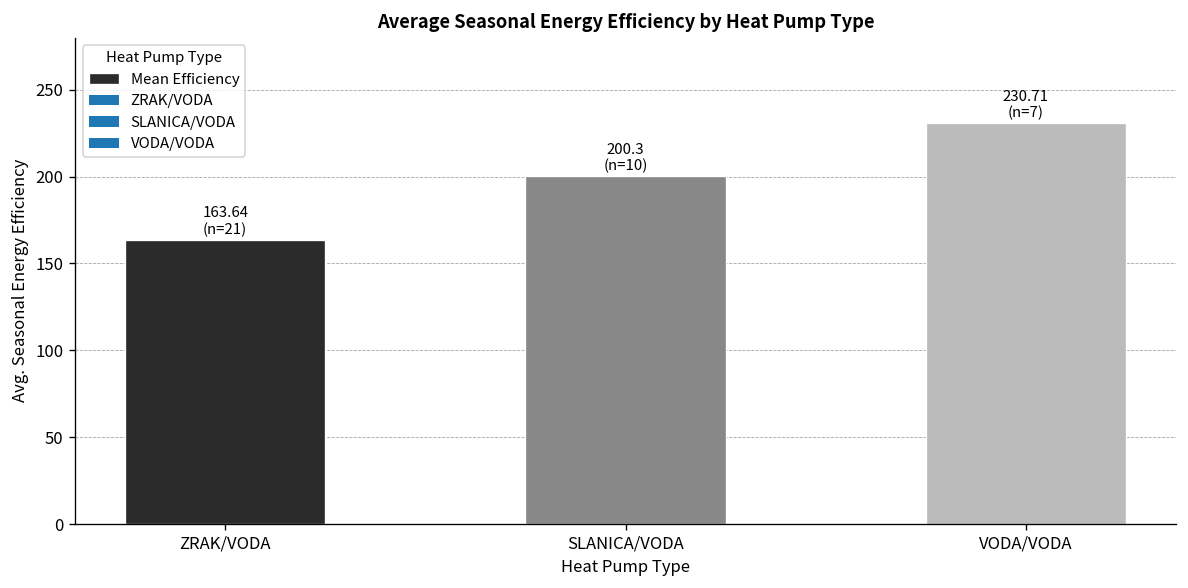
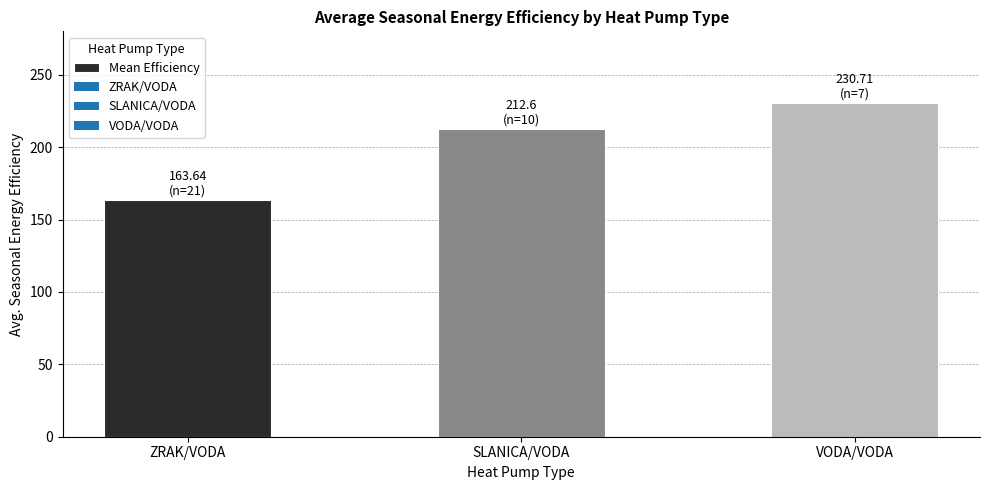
SLANICA/VODA: 200.3 -> 212.6
